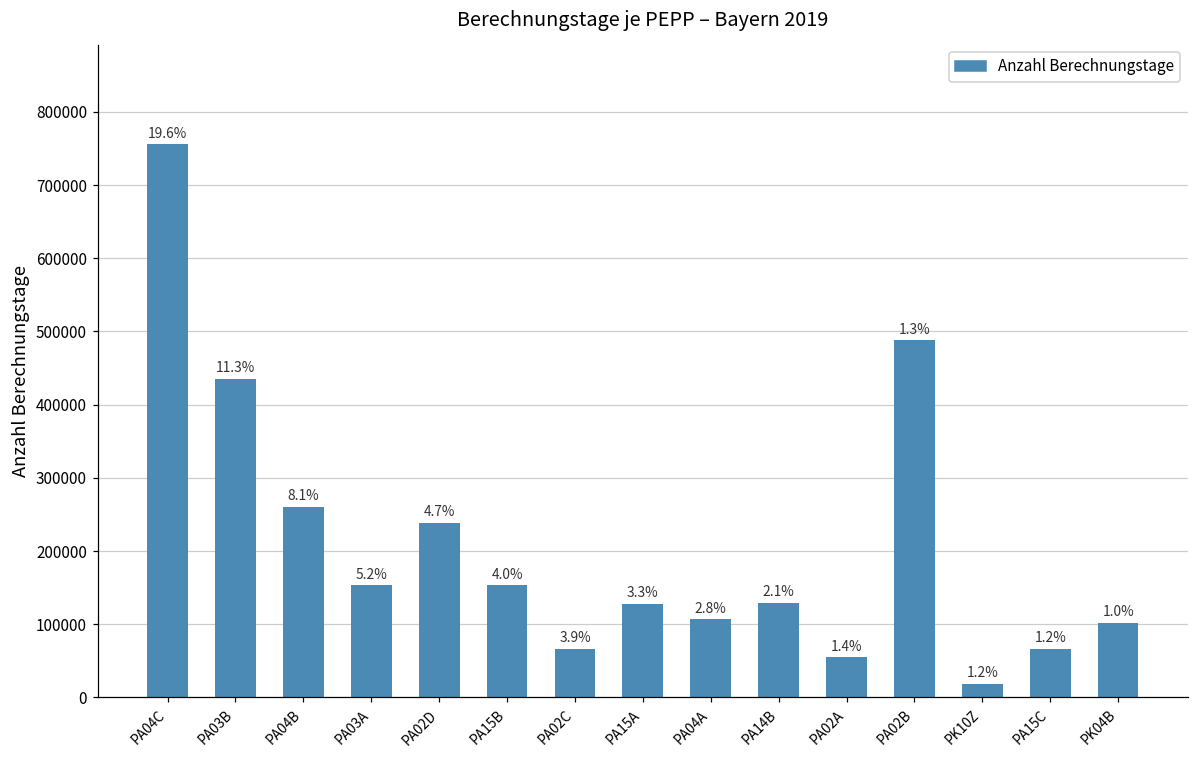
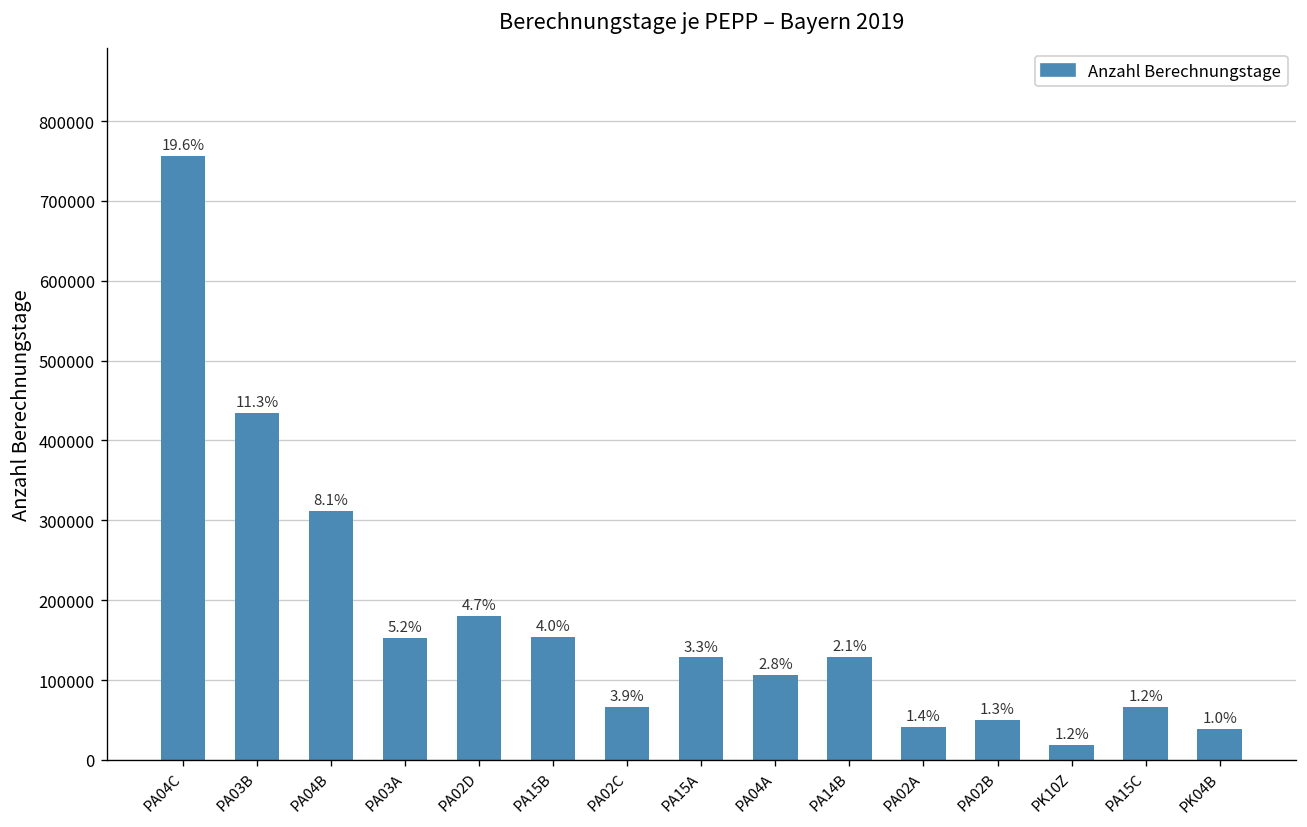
PA04B: 260000 -> 310000
PA02D: 240000 -> 180000
PA02A: 50000 -> 40000
PA02B: 490000 -> 50000
PK04B: 100000 -> 40000
